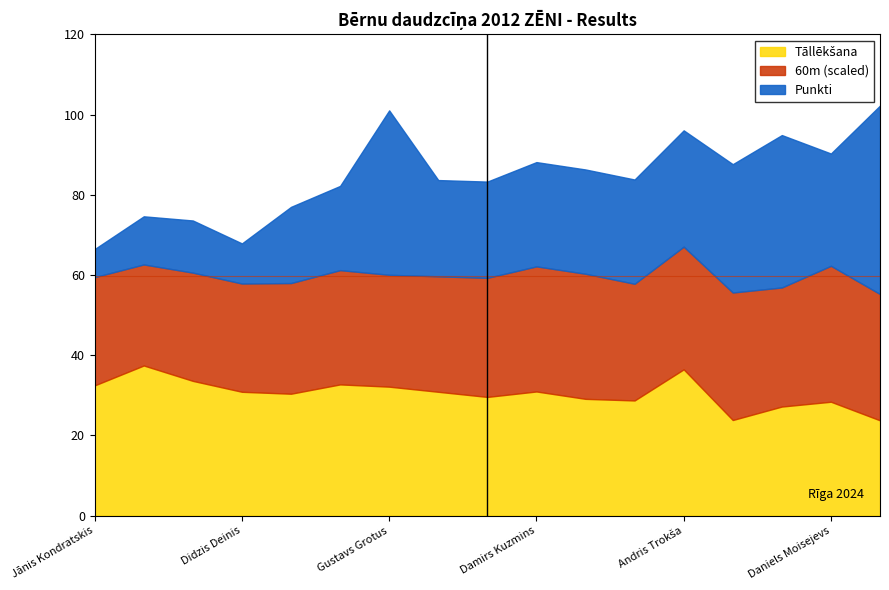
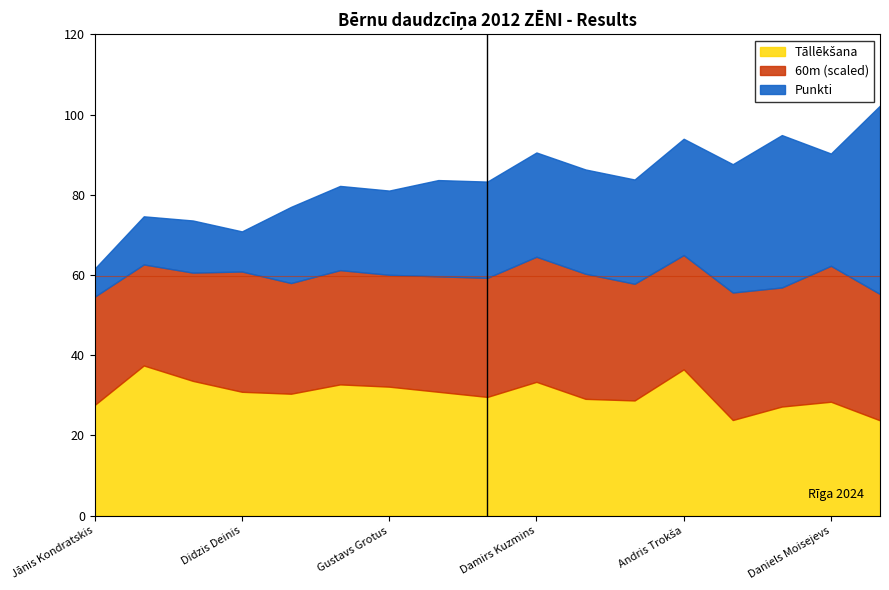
Tāllēkšana, Jānis Kondratskis: 32 -> 28
60m (scaled), Didzis Deinis: 27 -> 30
Punkti, Gustavs Grotus: 41 -> 21
Tāllēkšana, Damirs Kuzmins: 31 -> 33
60m (scaled), Andris Trokša: 31 -> 28
